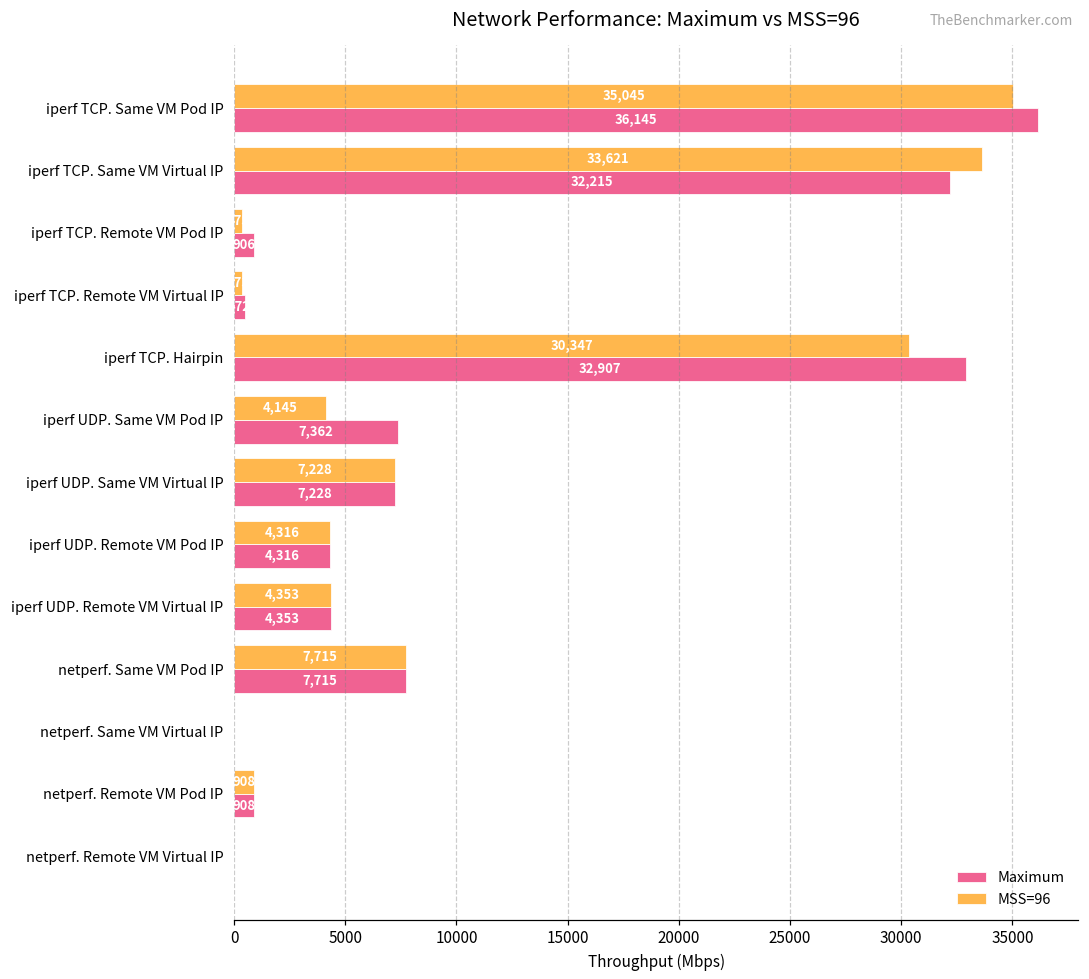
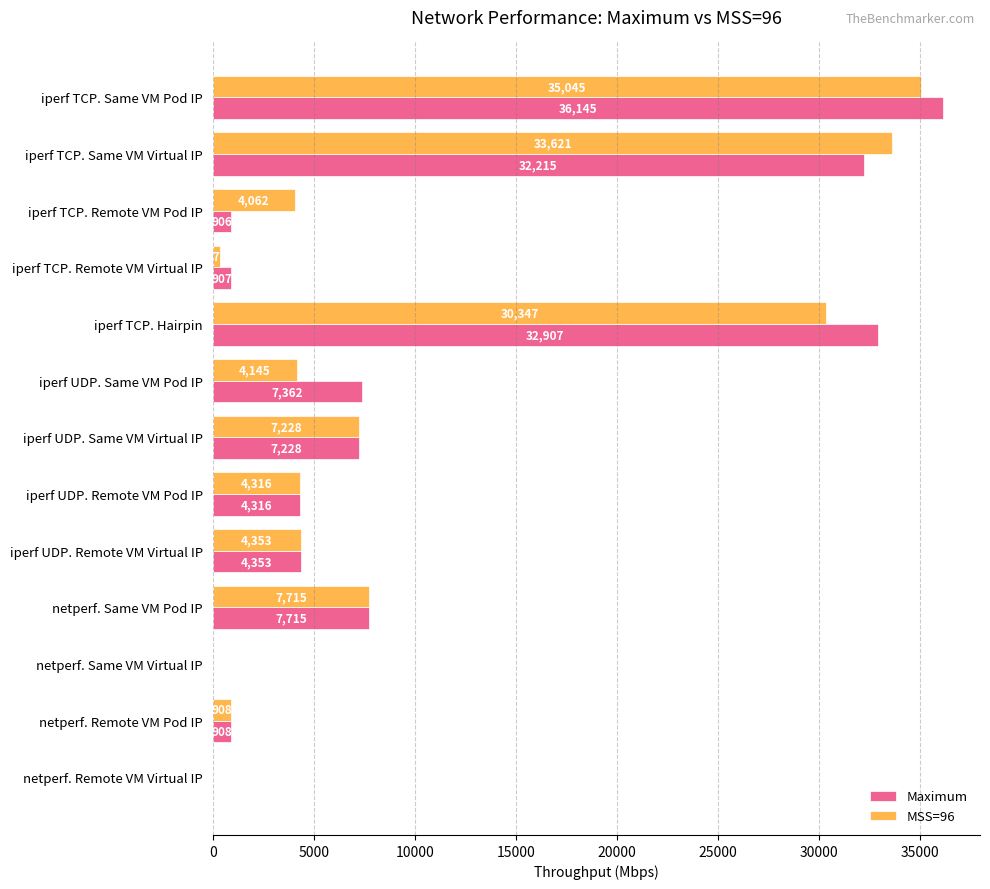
MSS=96, iperf TCP. Remote VM Pod IP: 400 -> 4100
Maximum, iperf TCP. Remote VM Virtual IP: 500 -> 900
